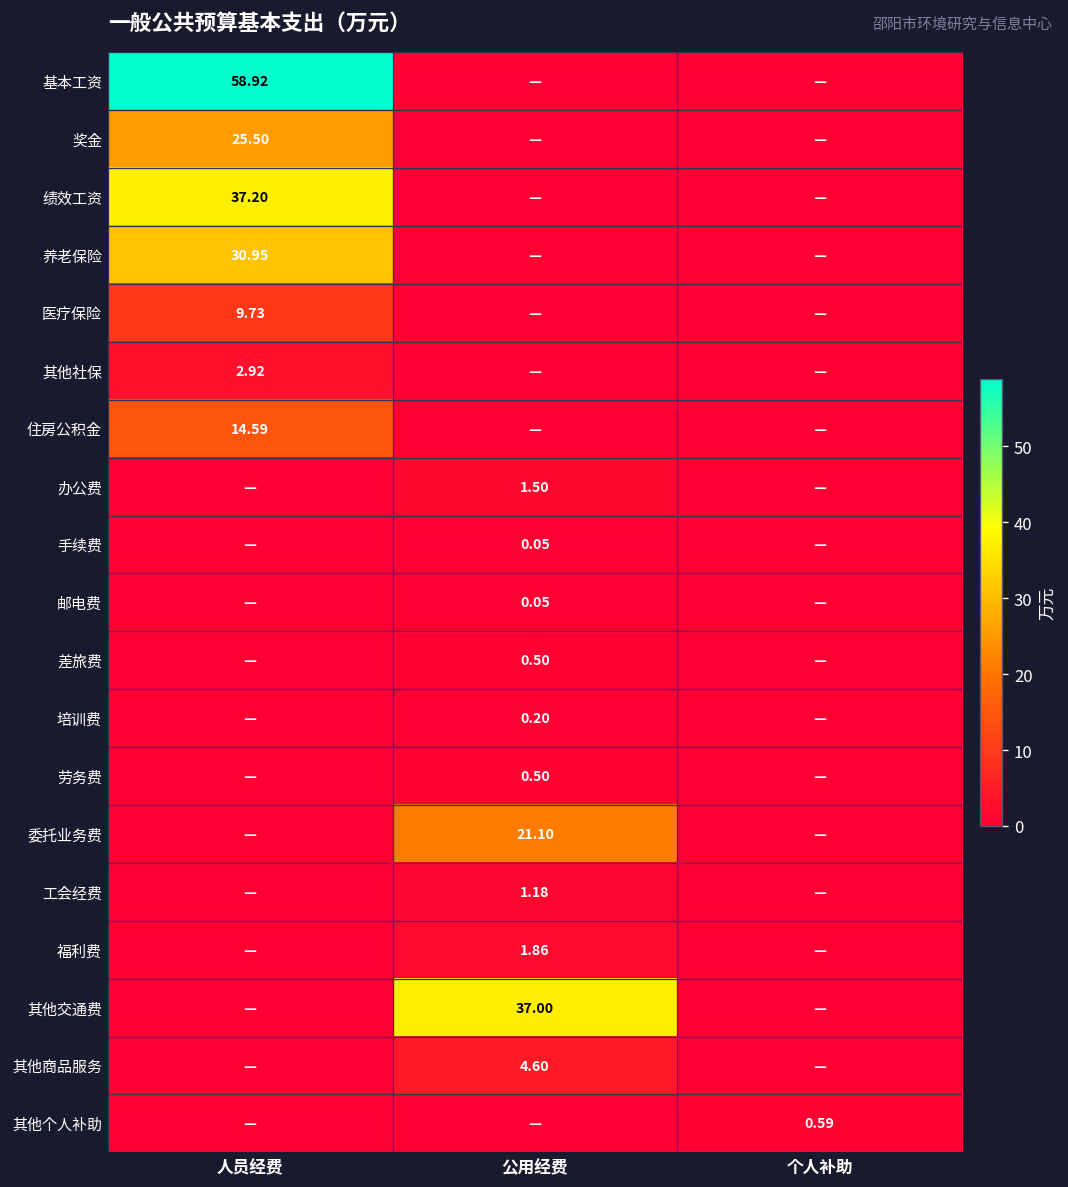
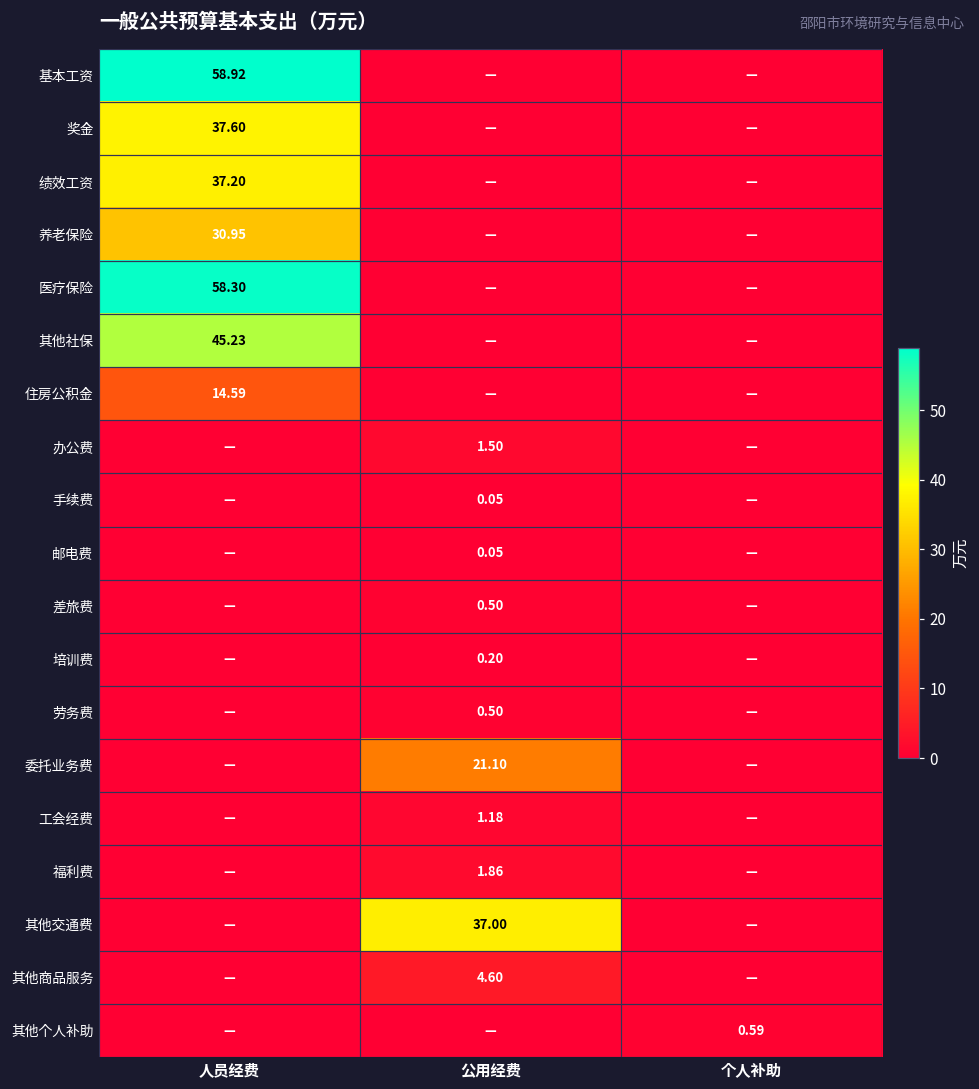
奖金, 人员经费: 25.50 -> 37.60
医疗保险, 人员经费: 9.73 -> 58.30
其他社保, 人员经费: 2.92 -> 45.23
